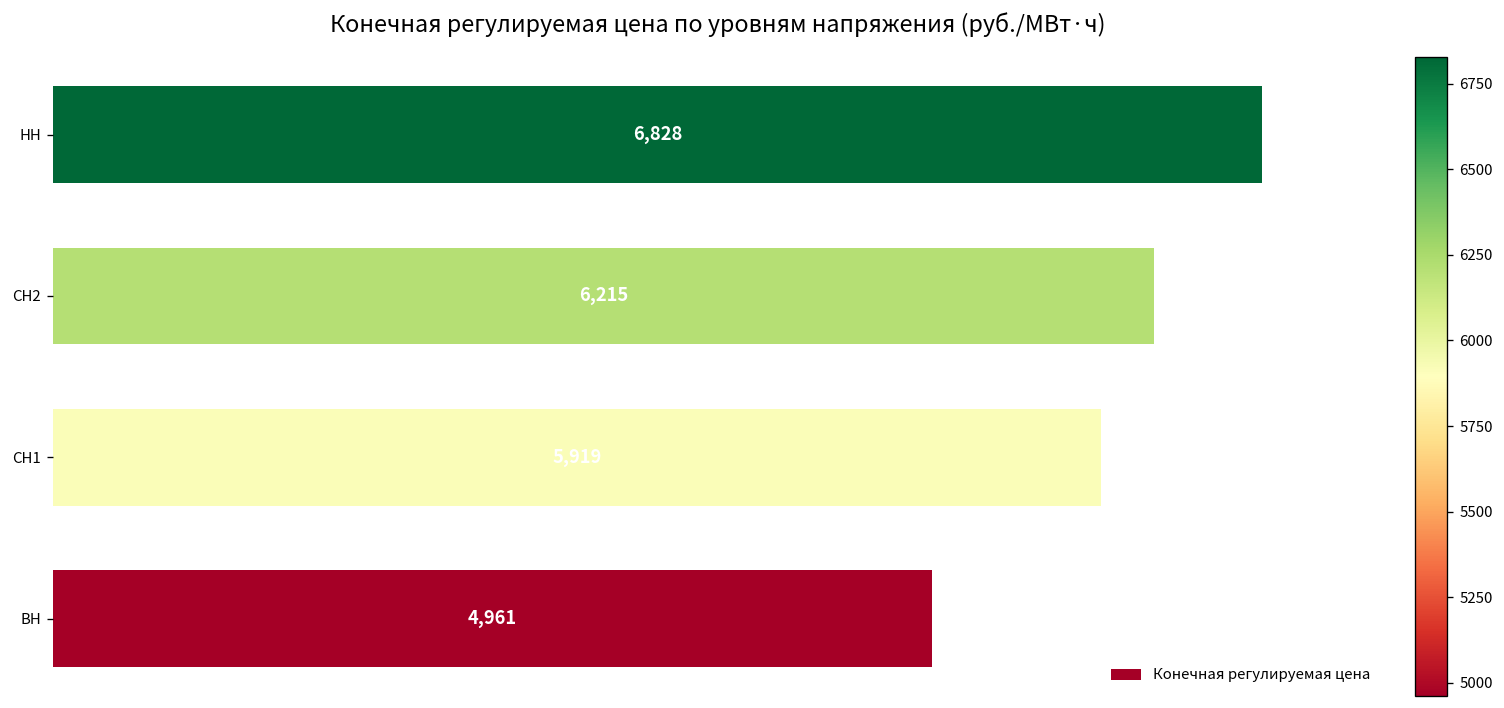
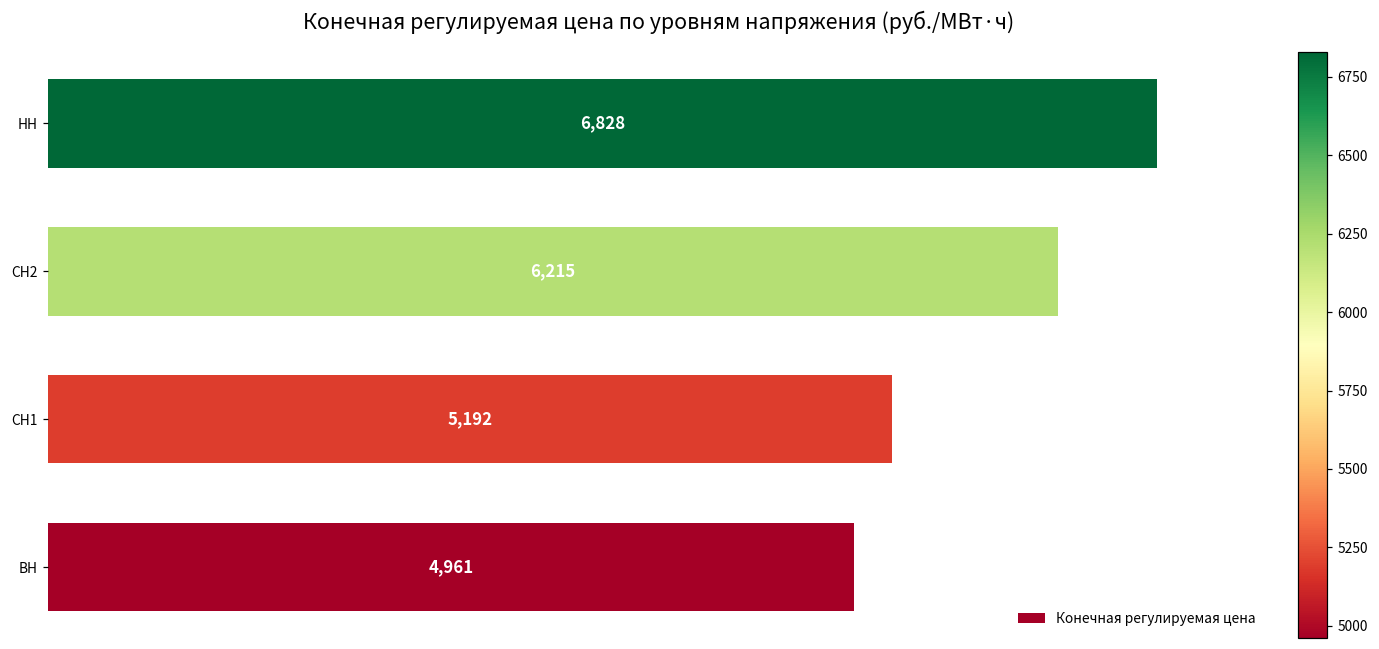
СН1: 5,919 -> 5,192
